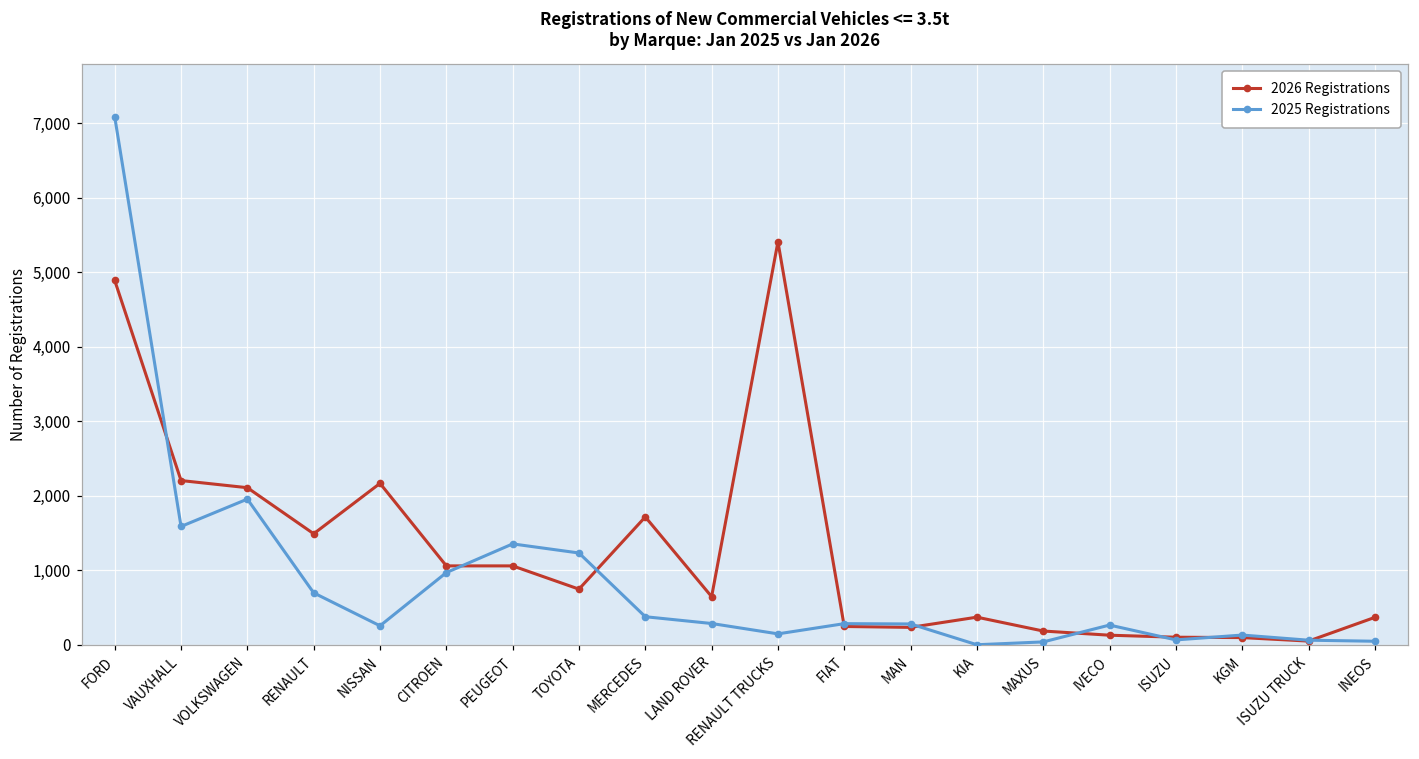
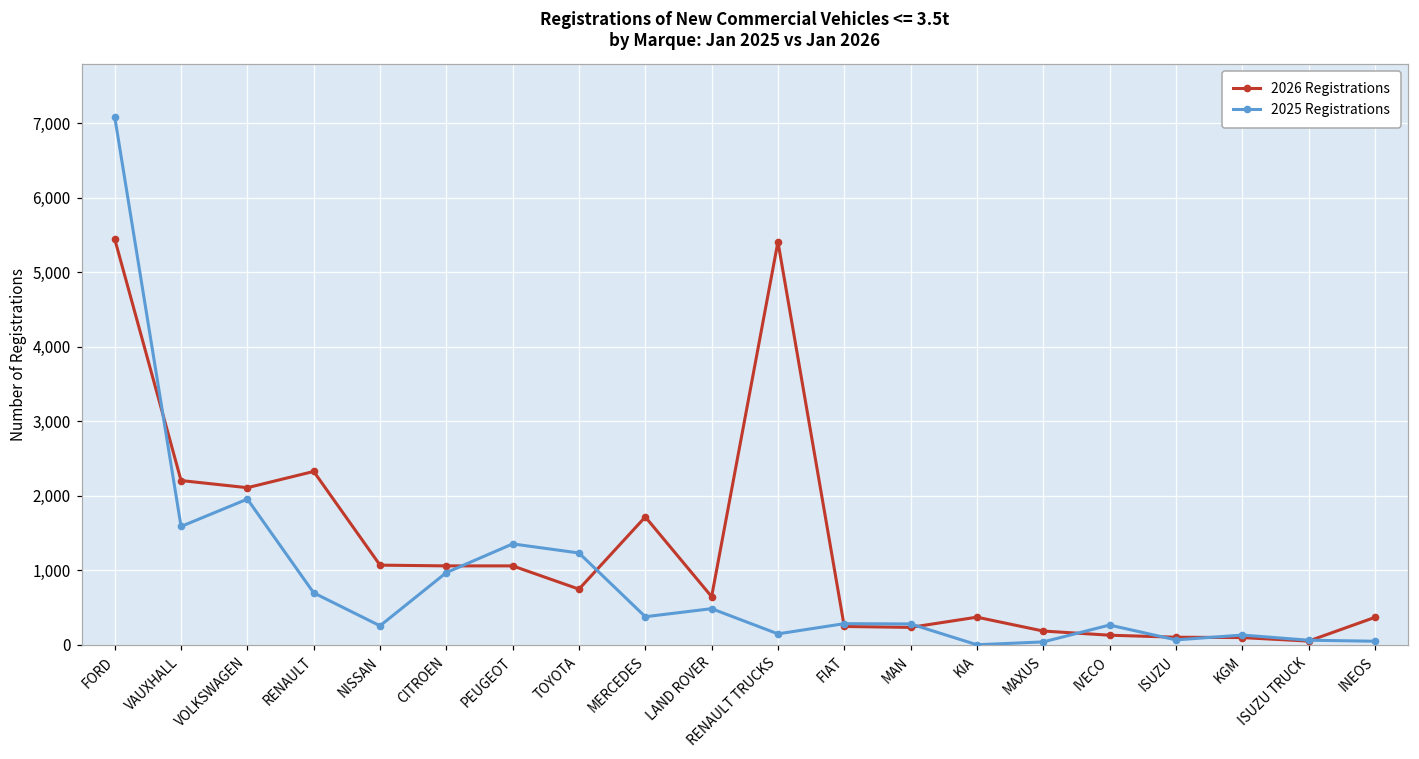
2026 Registrations, FORD: 4,900 -> 5,400
2026 Registrations, RENAULT: 1,500 -> 2,300
2026 Registrations, NISSAN: 2,200 -> 1,100
2025 Registrations, LAND ROVER: 300 -> 500
